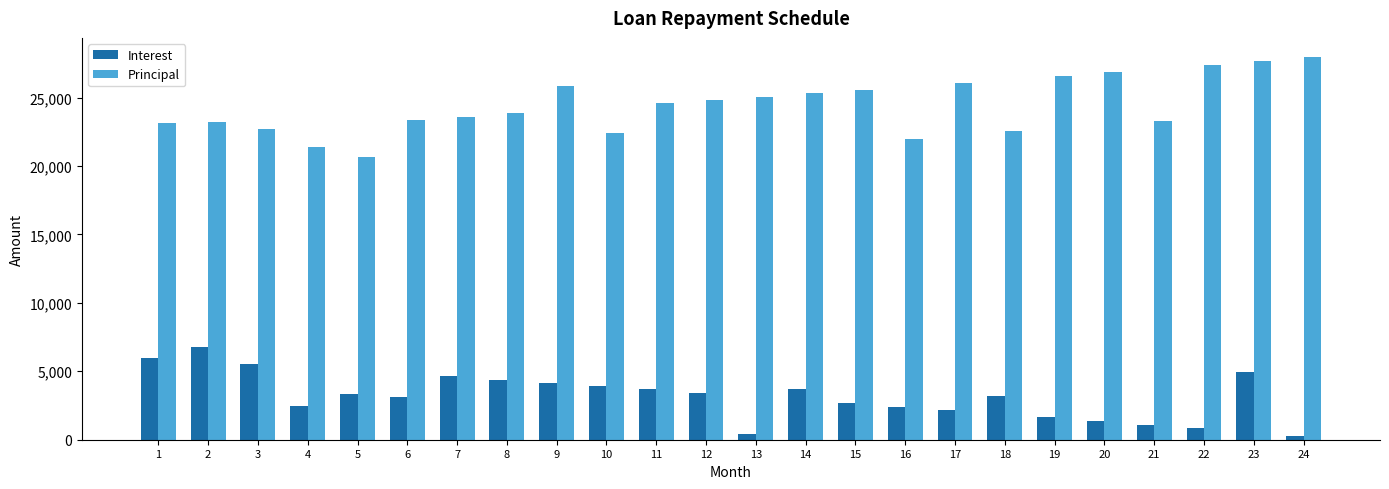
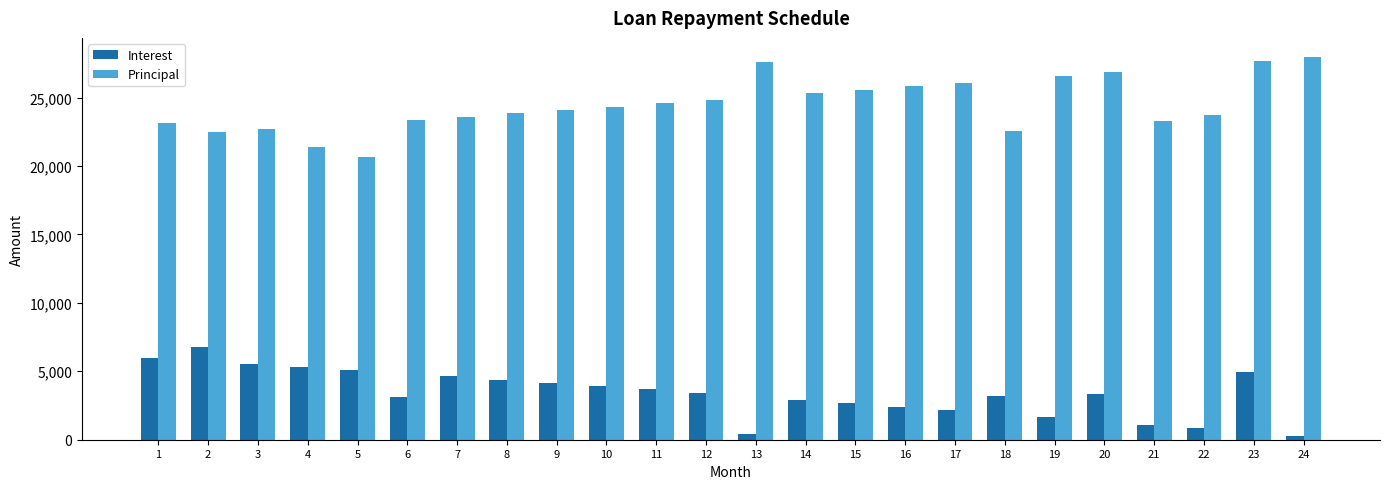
Principal, 2: 23,200 -> 22,500
Interest, 4: 2,500 -> 5,300
Interest, 5: 3,300 -> 5,100
Principal, 9: 25,900 -> 24,100
Principal, 10: 22,400 -> 24,300
Principal, 13: 25,100 -> 27,600
Interest, 14: 3,700 -> 2,900
Principal, 16: 22,000 -> 25,800
Interest, 20: 1,400 -> 3,400
Principal, 22: 27,400 -> 23,800
